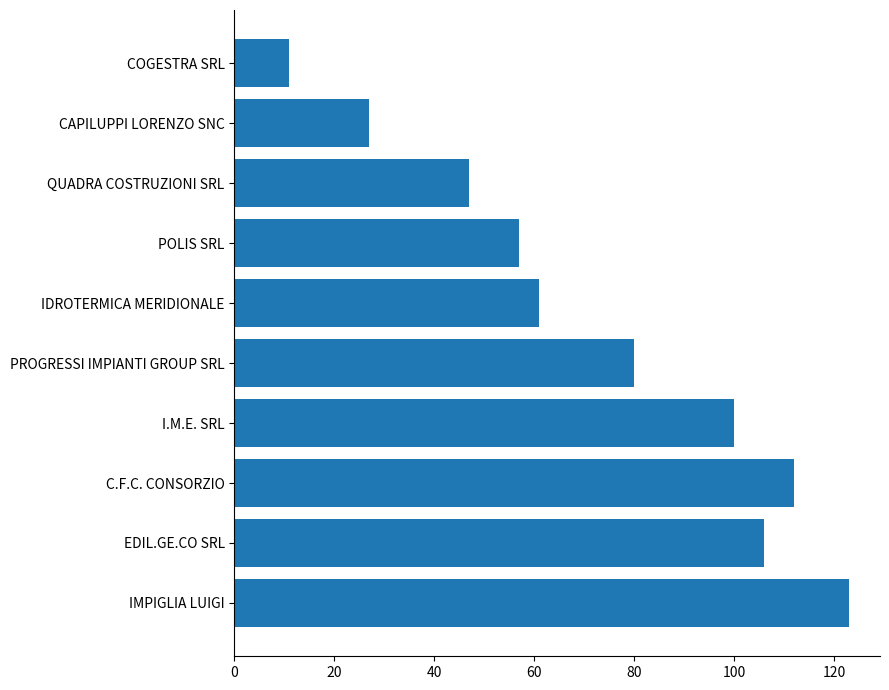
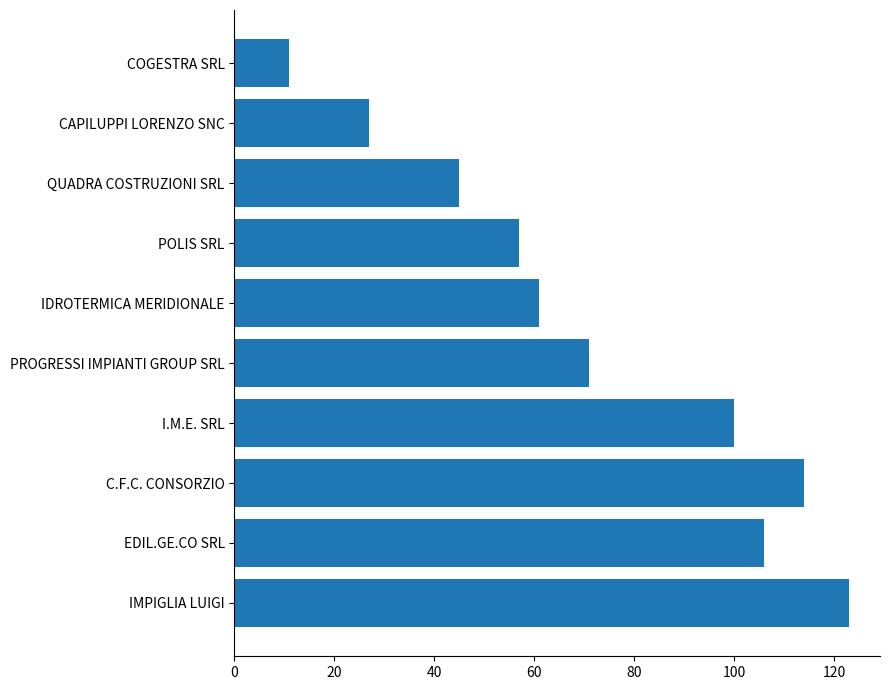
QUADRA COSTRUZIONI SRL: 47 -> 45
PROGRESSI IMPIANTI GROUP SRL: 80 -> 71
C.F.C. CONSORZIO: 112 -> 114
